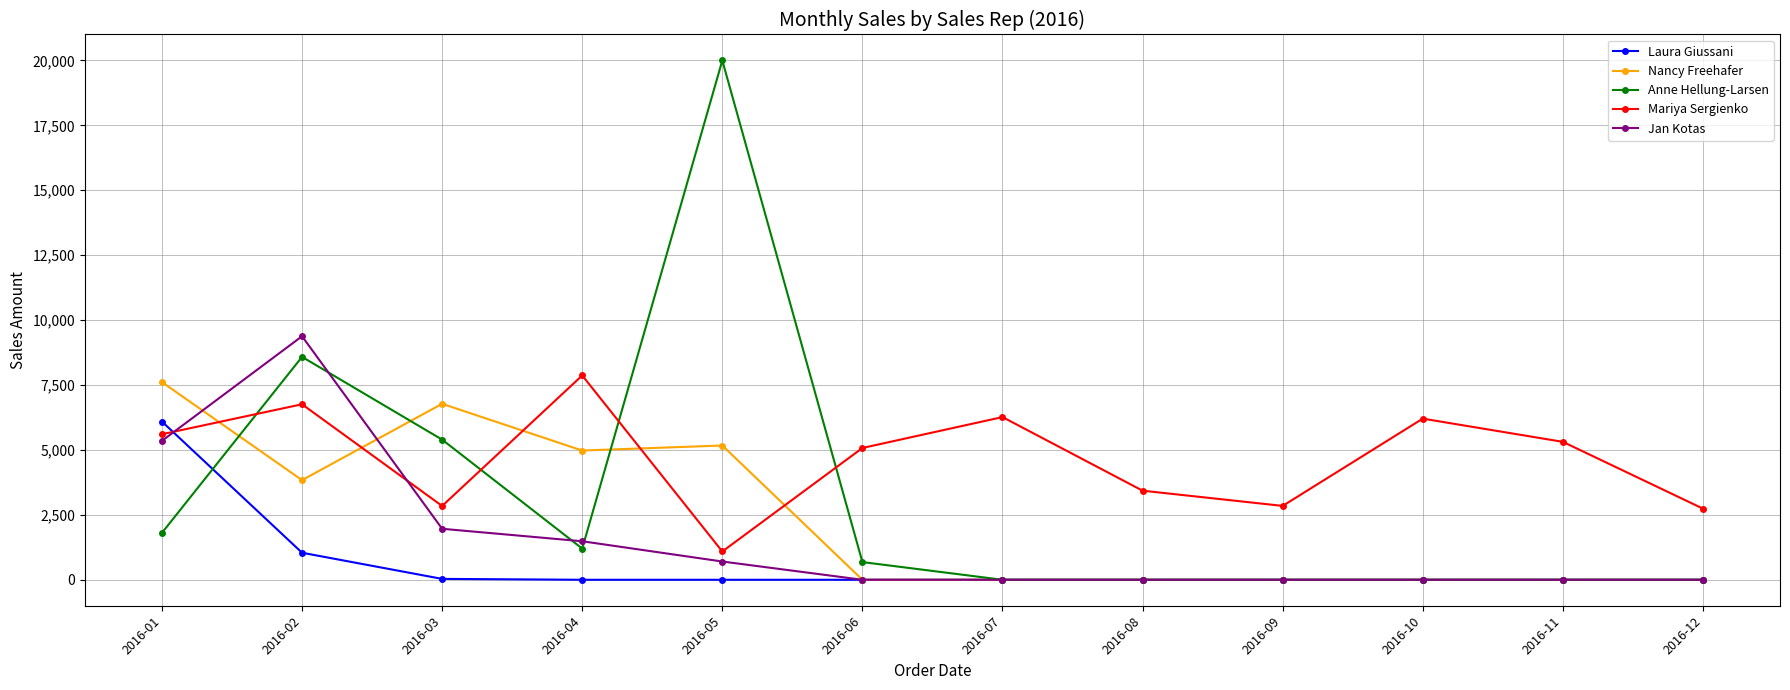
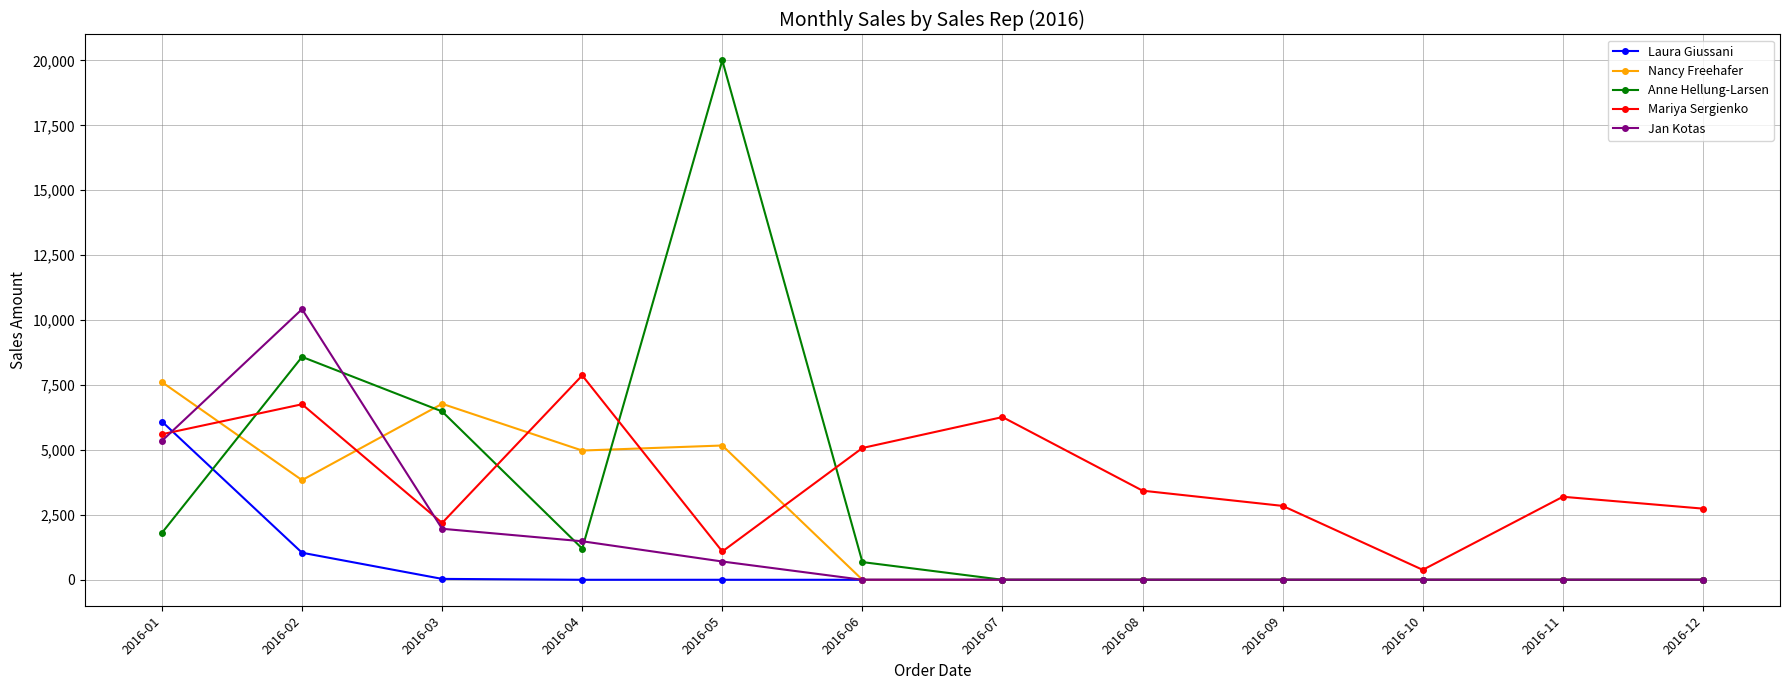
Jan Kotas, 2016-02: 9,400 -> 10,400
Anne Hellung-Larsen, 2016-03: 5,400 -> 6,500
Mariya Sergienko, 2016-03: 2,800 -> 2,200
Mariya Sergienko, 2016-10: 6,200 -> 400
Mariya Sergienko, 2016-11: 5,300 -> 3,200
